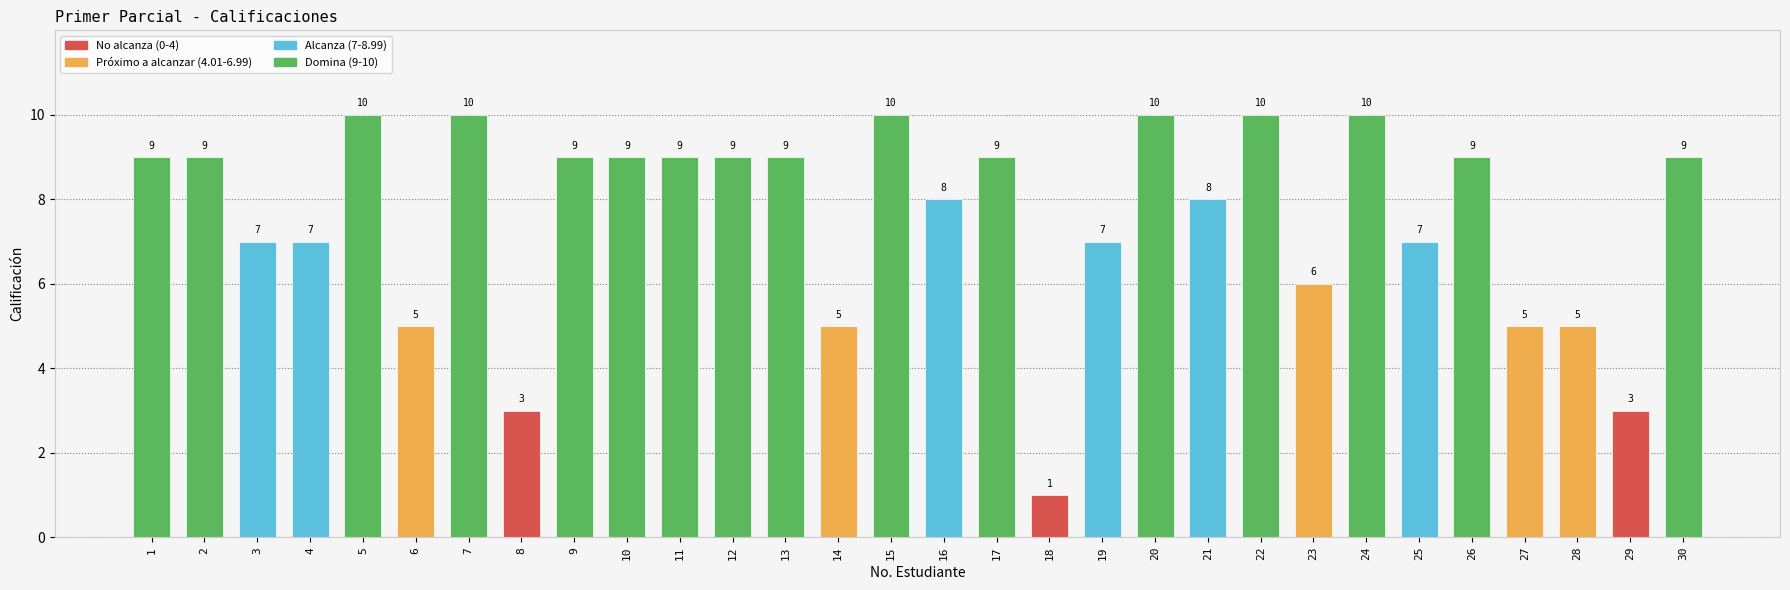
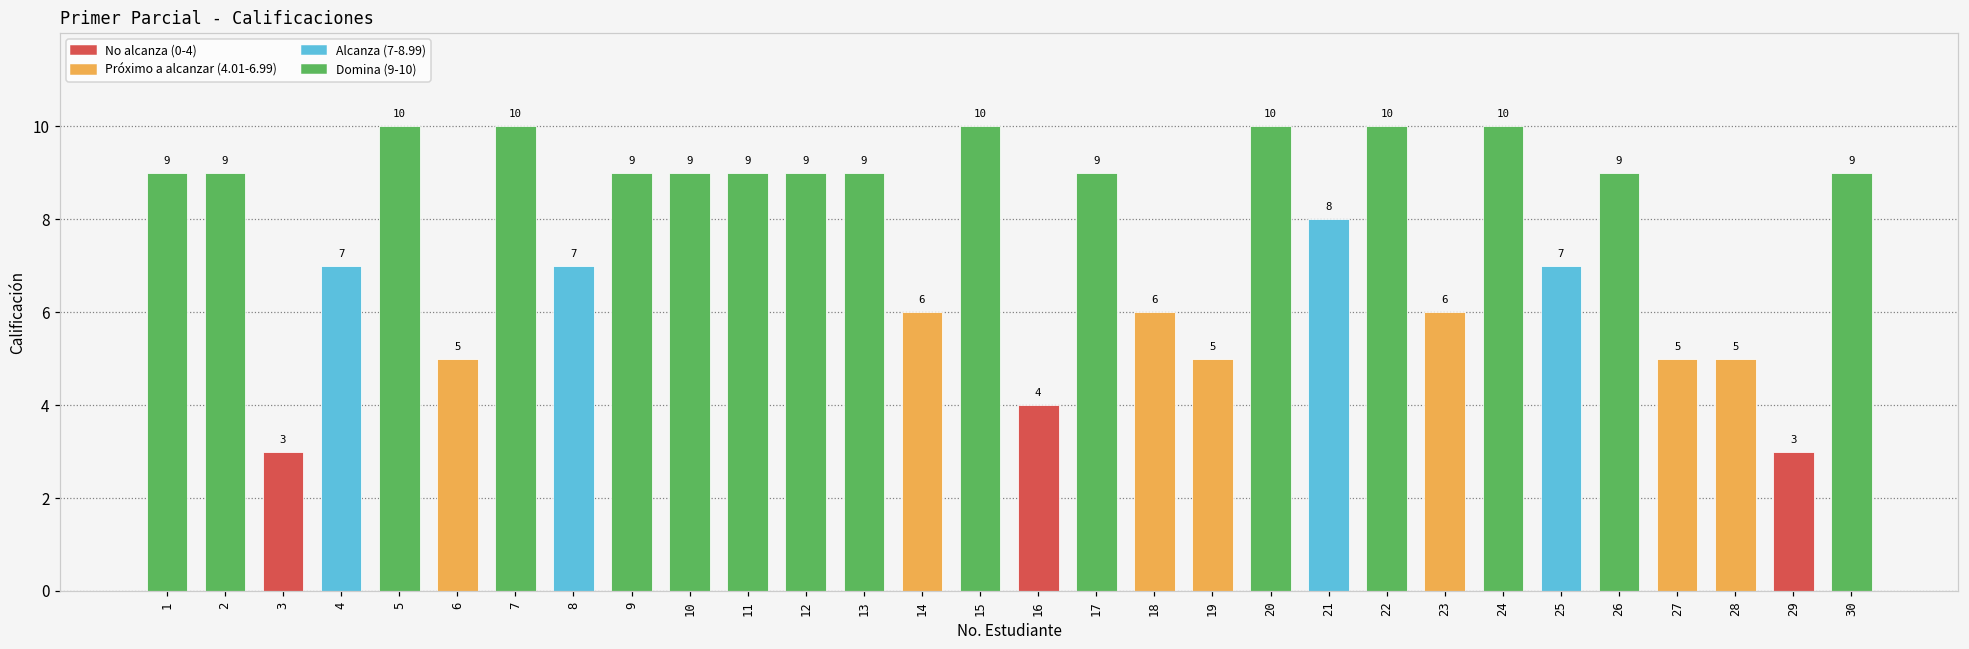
3: 7 -> 3
8: 3 -> 7
14: 5 -> 6
16: 8 -> 4
18: 1 -> 6
19: 7 -> 5
